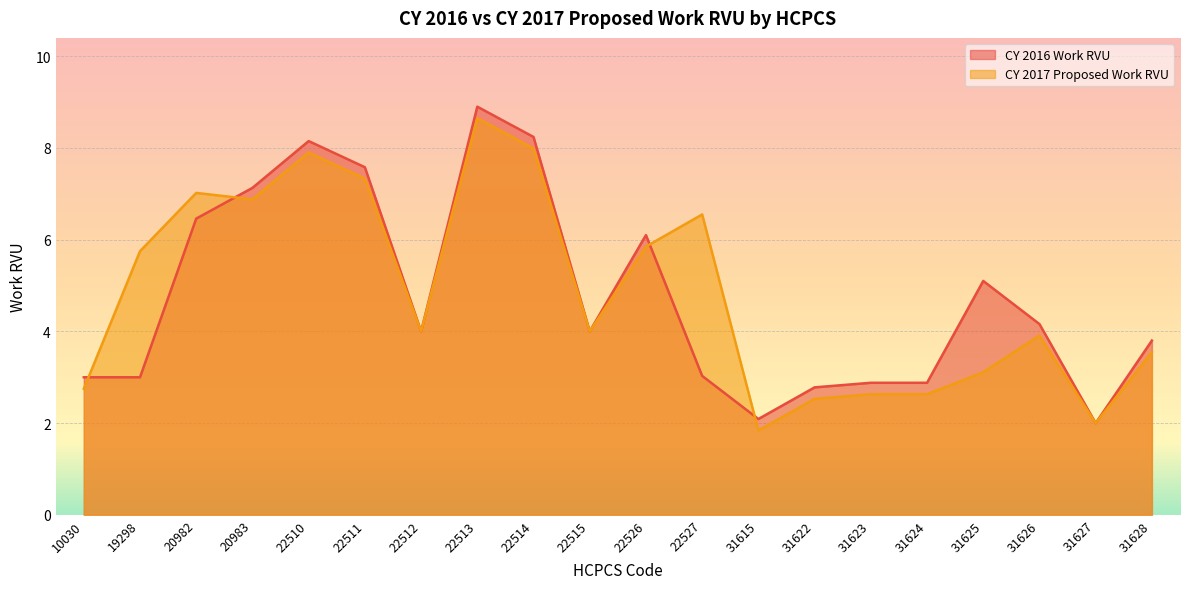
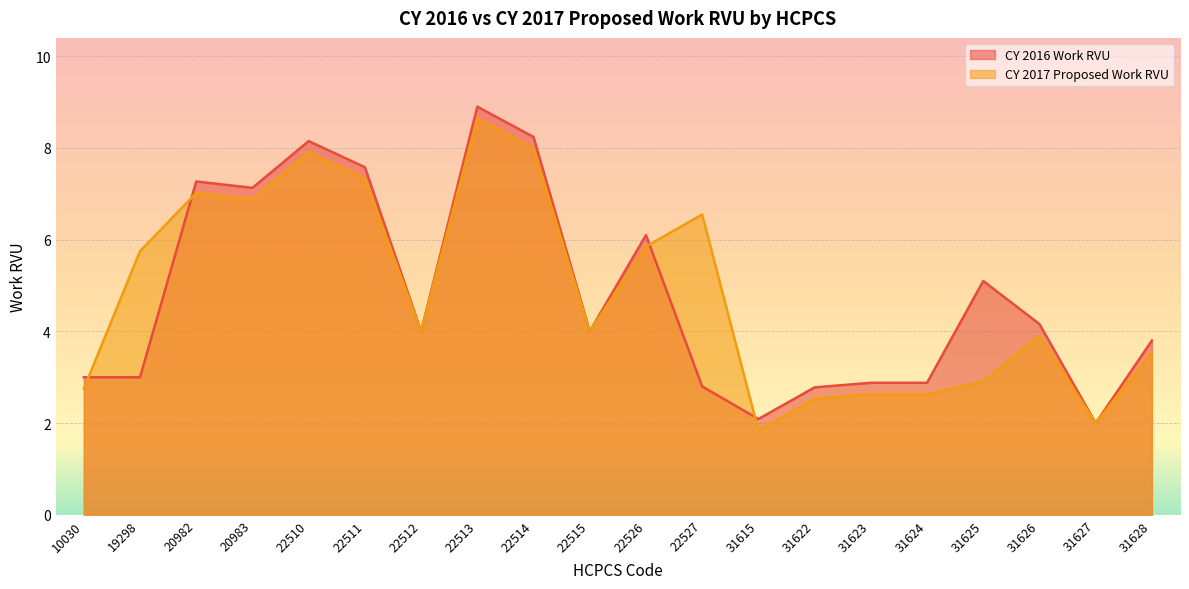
CY 2016 Work RVU, 20982: 6.5 -> 7.3
CY 2016 Work RVU, 22527: 3.0 -> 2.8
CY 2017 Proposed Work RVU, 31625: 3.1 -> 2.9
